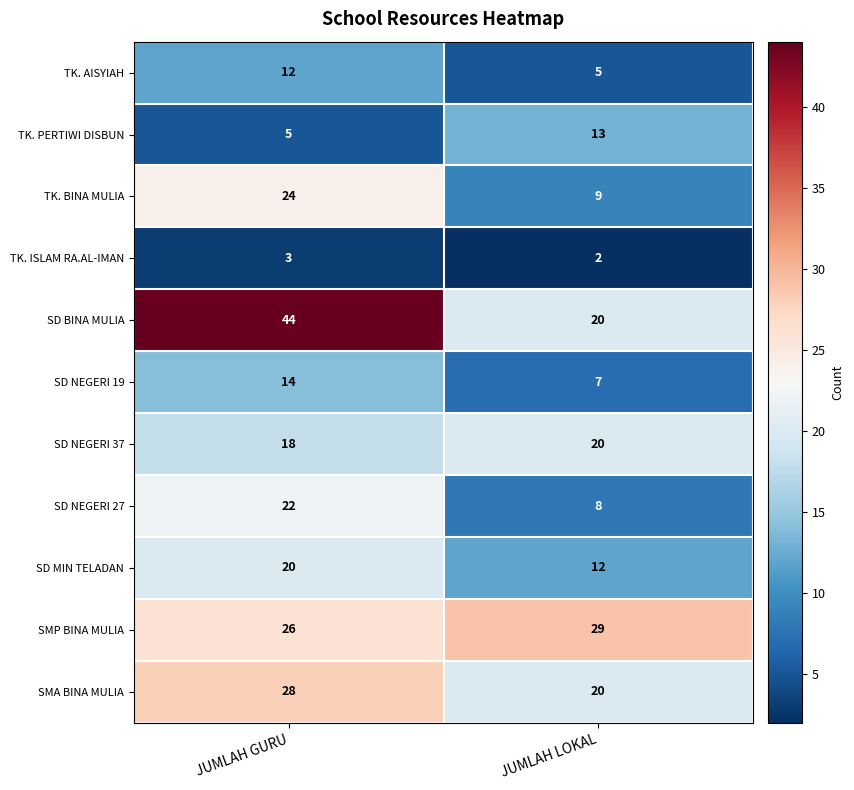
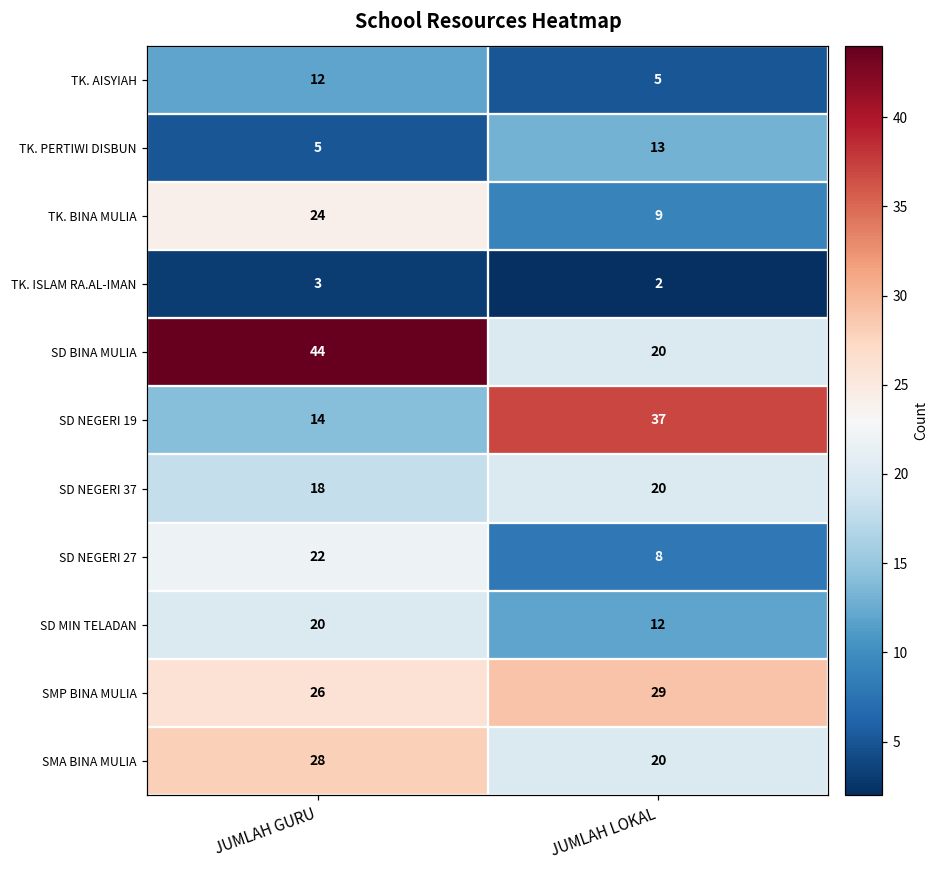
SD NEGERI 19, JUMLAH LOKAL: 7 -> 37
